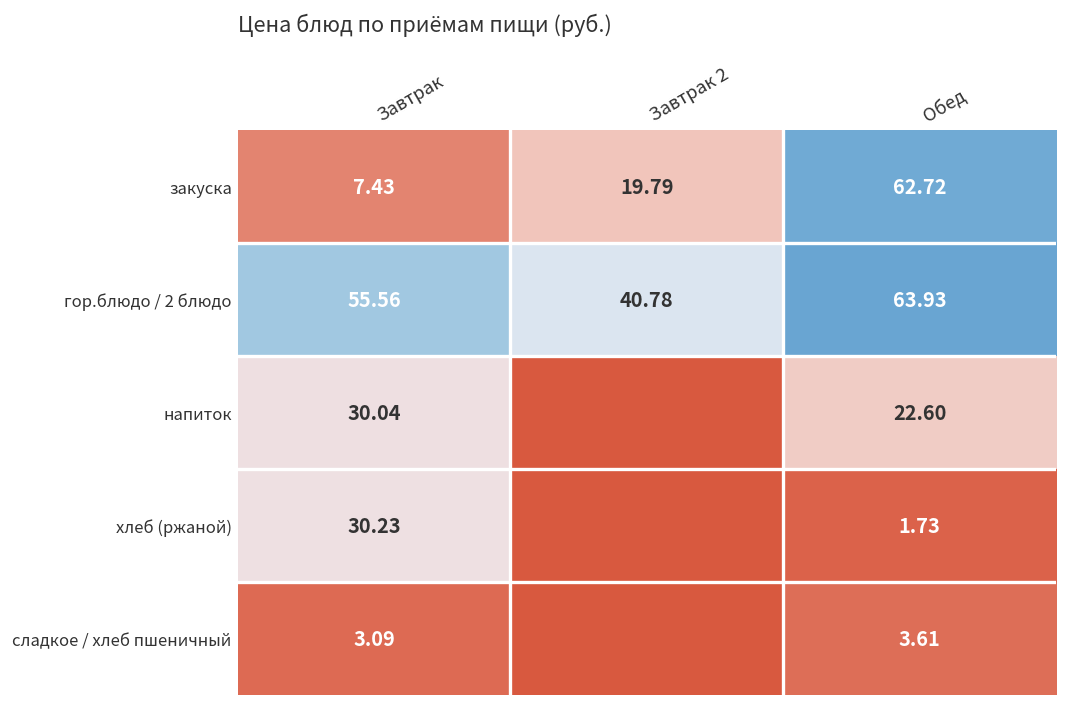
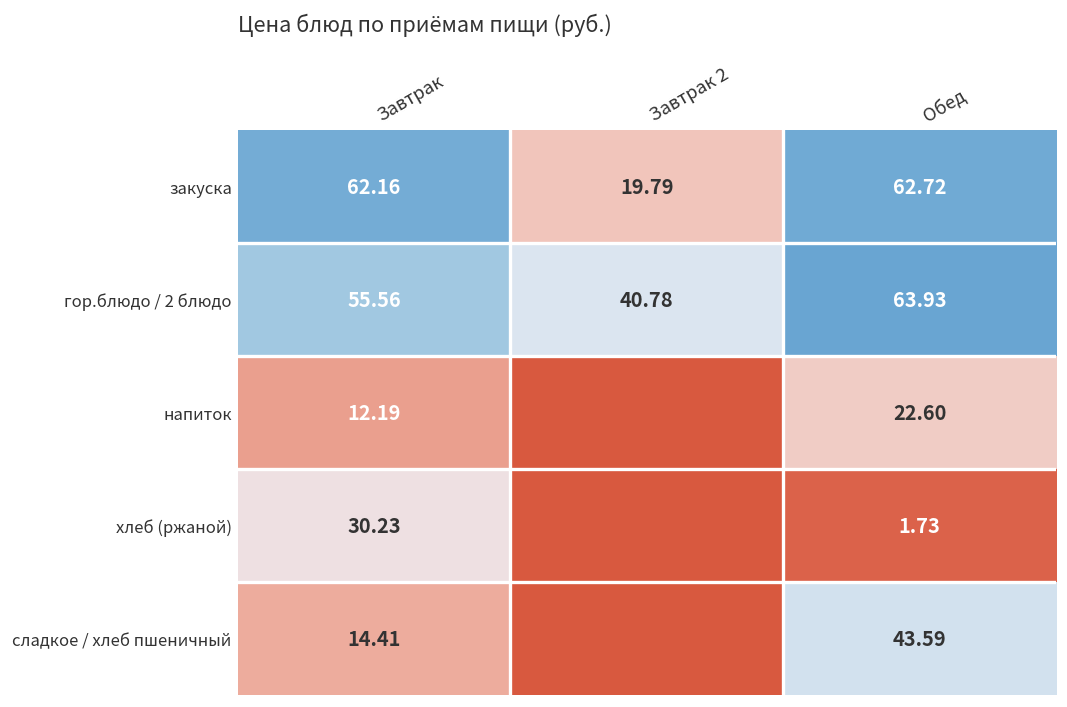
закуска, Завтрак: 7.43 -> 62.16
напиток, Завтрак: 30.04 -> 12.19
сладкое / хлеб пшеничный, Завтрак: 3.09 -> 14.41
сладкое / хлеб пшеничный, Обед: 3.61 -> 43.59
